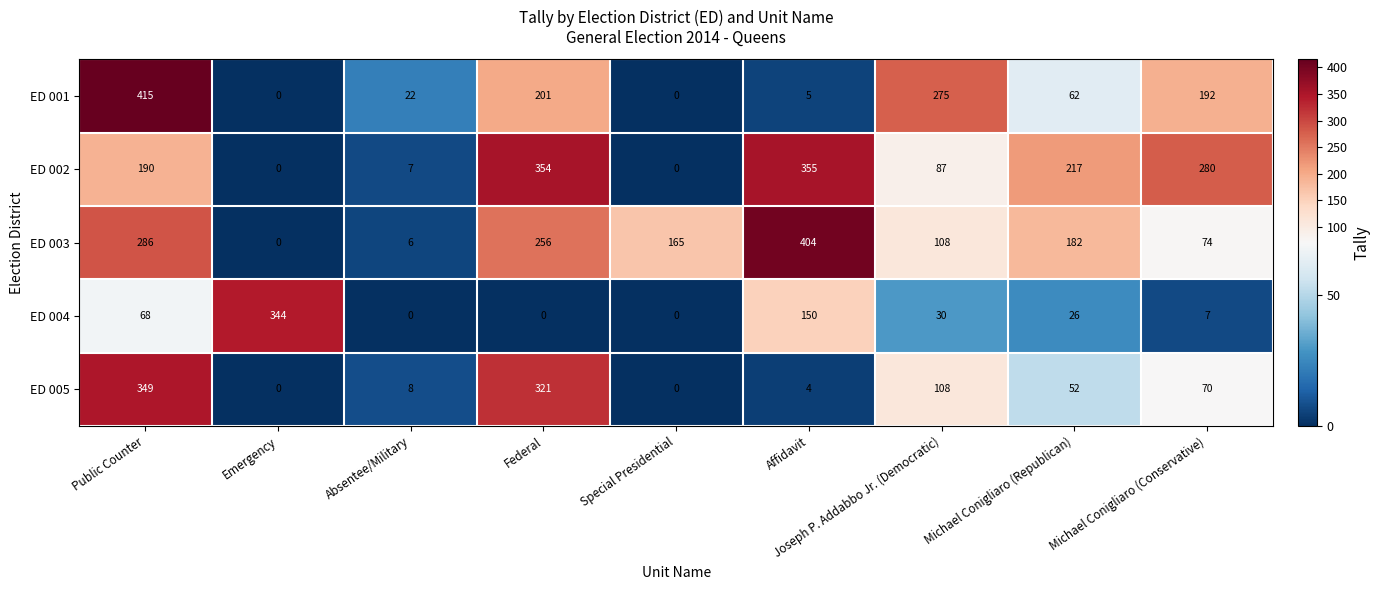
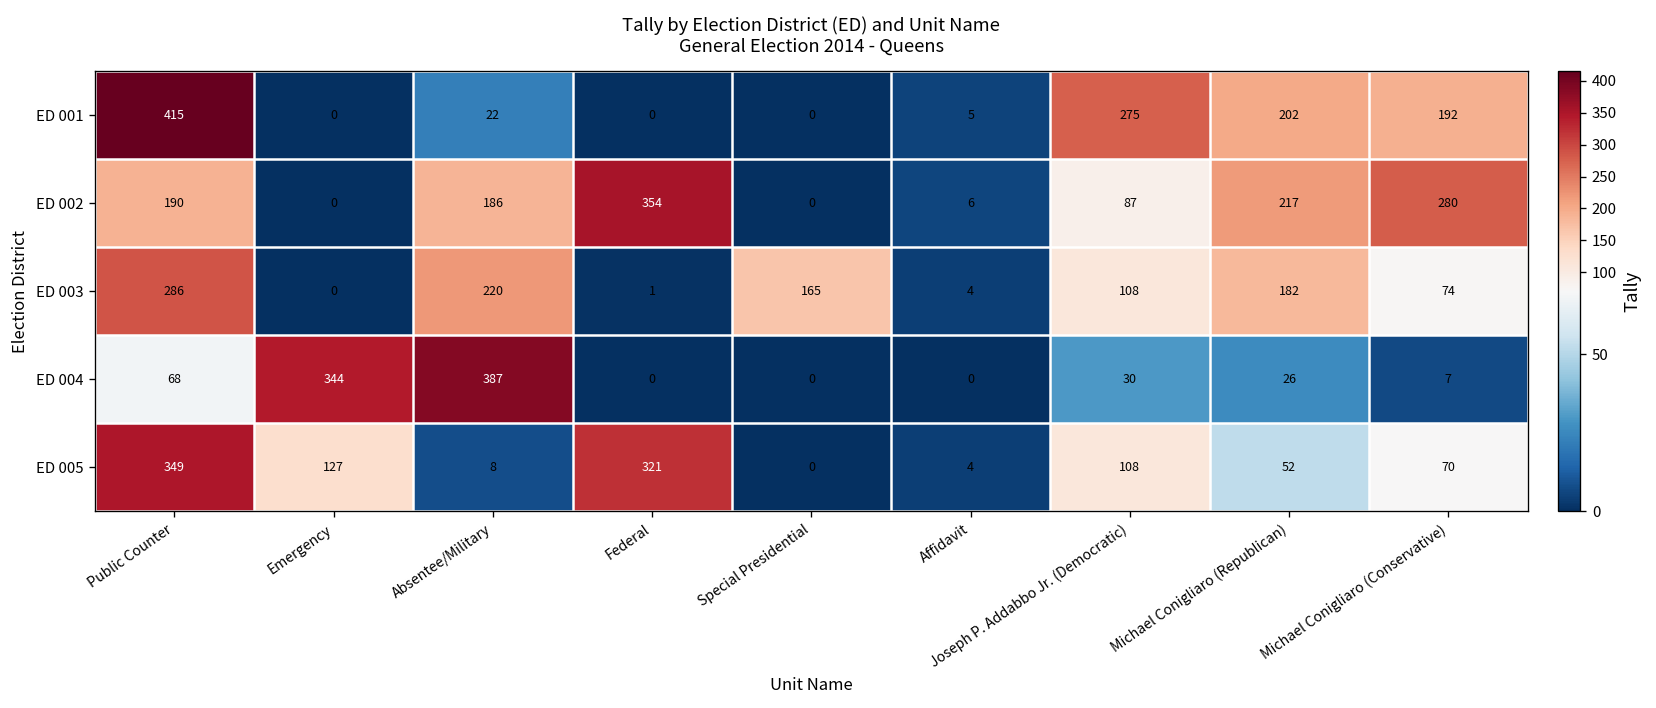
ED 001, Federal: 201 -> 0
ED 001, Michael Conigliaro (Republican): 62 -> 202
ED 002, Absentee/Military: 7 -> 186
ED 002, Affidavit: 355 -> 6
ED 003, Absentee/Military: 6 -> 220
ED 003, Federal: 256 -> 1
ED 003, Affidavit: 404 -> 4
ED 004, Absentee/Military: 0 -> 387
ED 004, Affidavit: 150 -> 0
ED 005, Emergency: 0 -> 127
